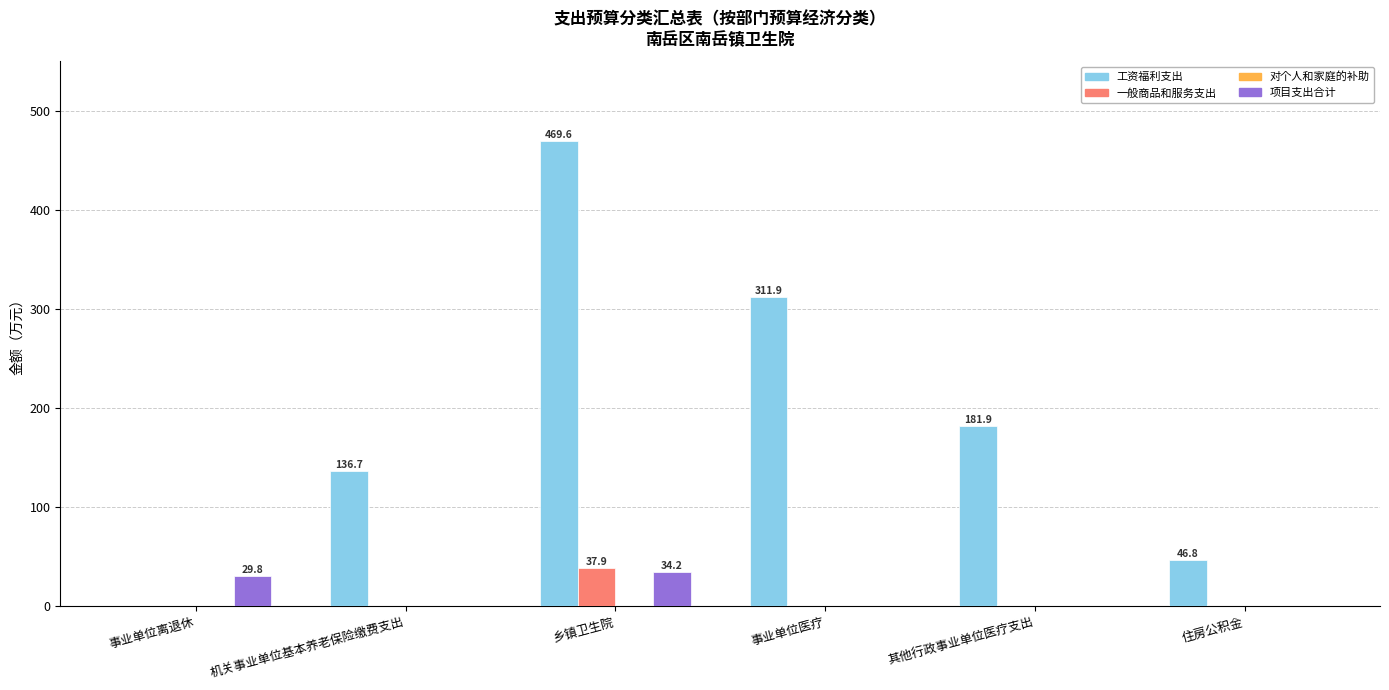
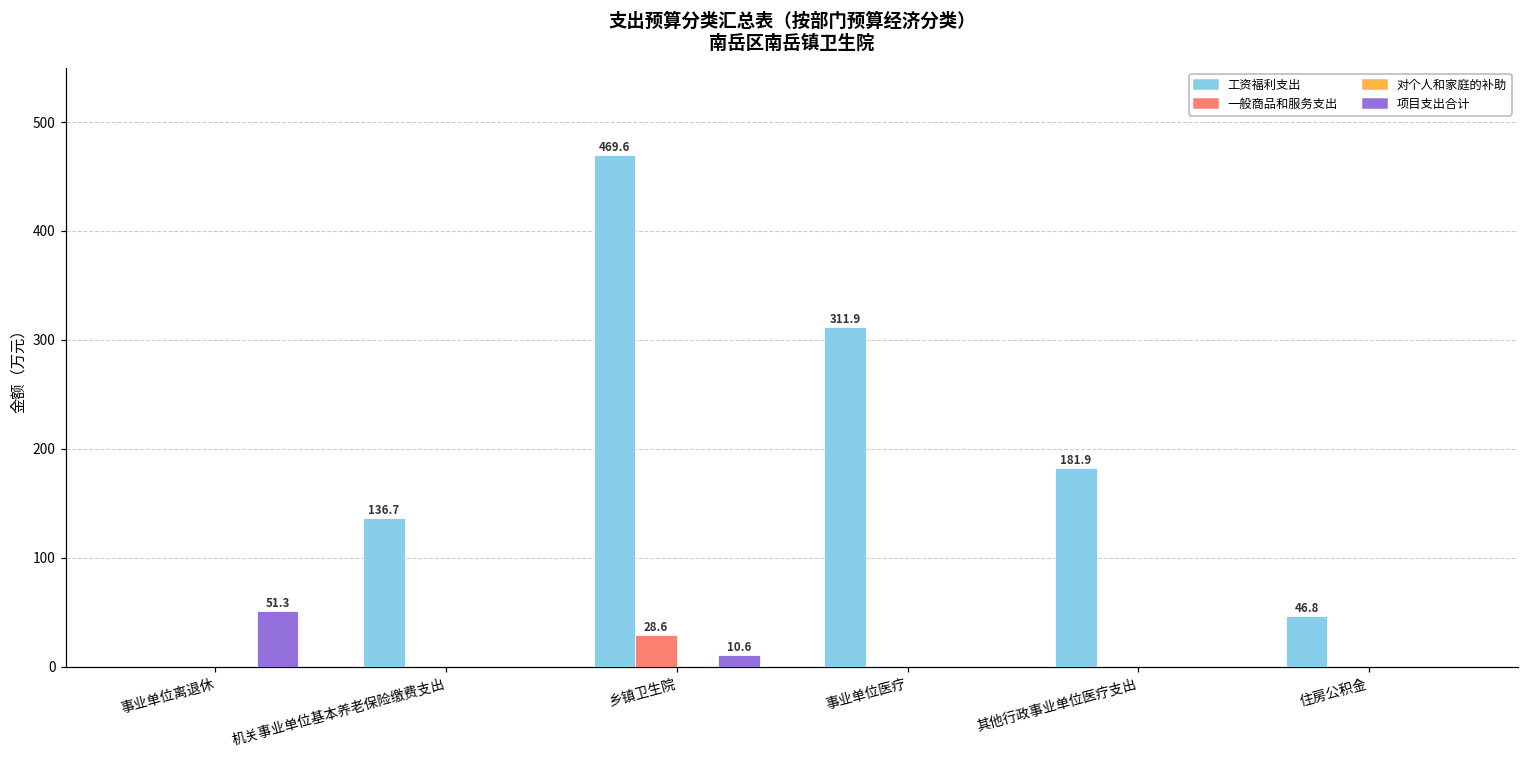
项目支出合计, 事业单位离退休: 29.8 -> 51.3
一般商品和服务支出, 乡镇卫生院: 37.9 -> 28.6
项目支出合计, 乡镇卫生院: 34.2 -> 10.6
